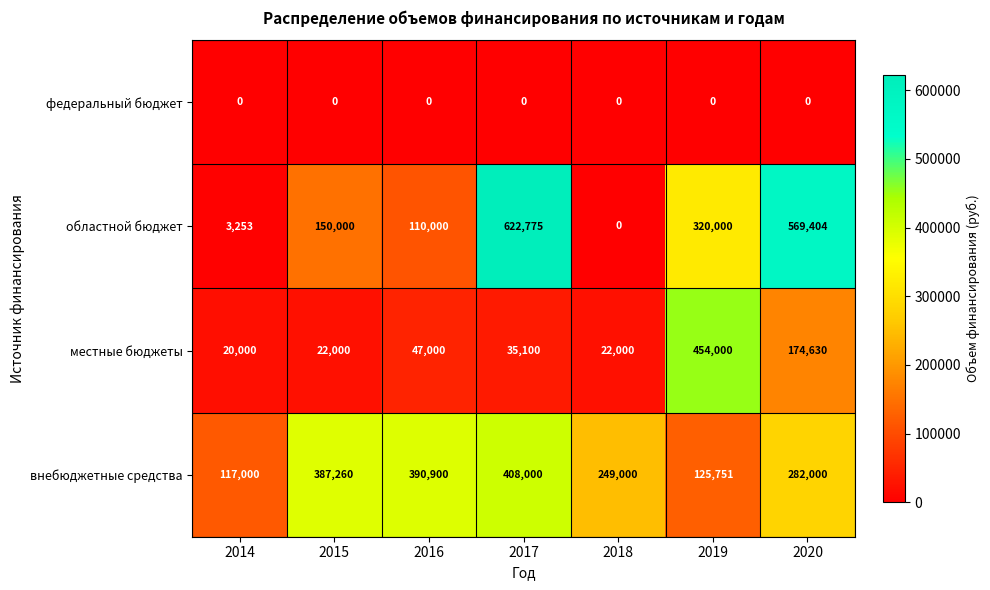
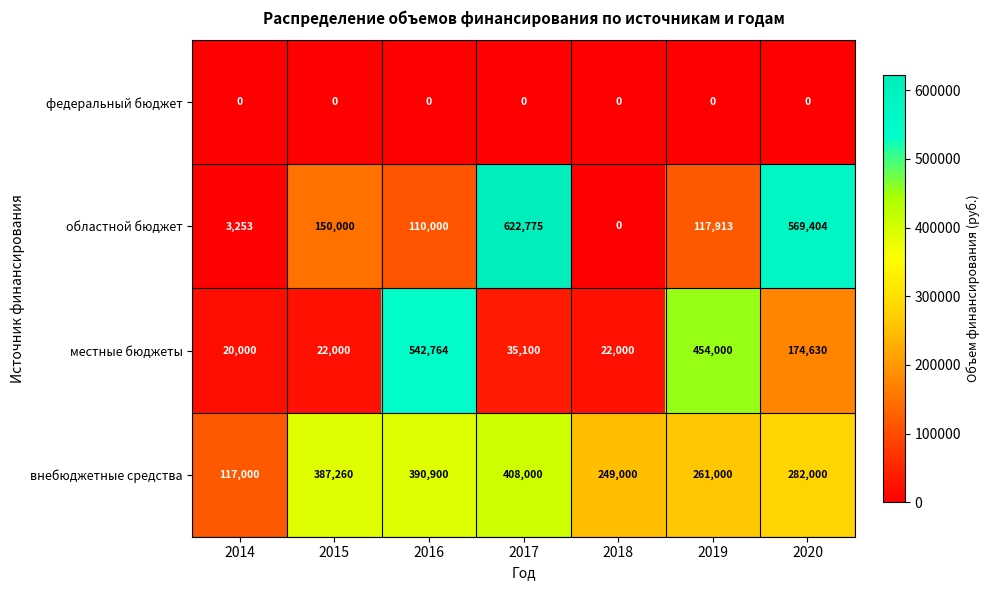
областной бюджет, 2019: 320,000 -> 117,913
местные бюджеты, 2016: 47,000 -> 542,764
внебюджетные средства, 2019: 125,751 -> 261,000
